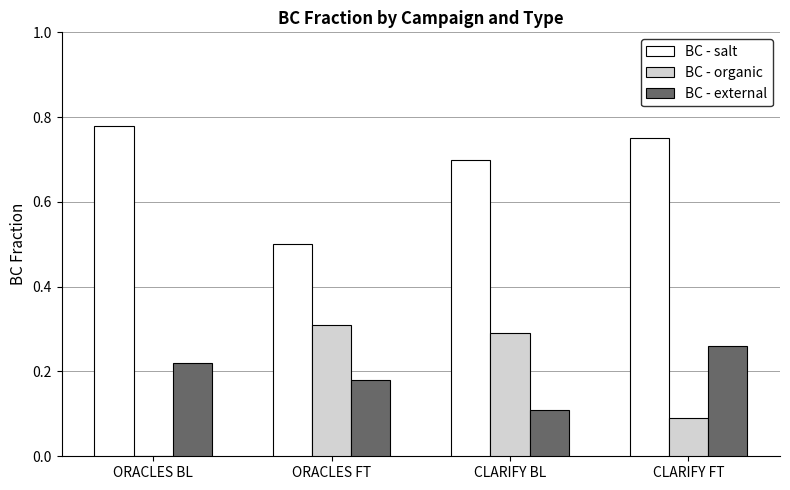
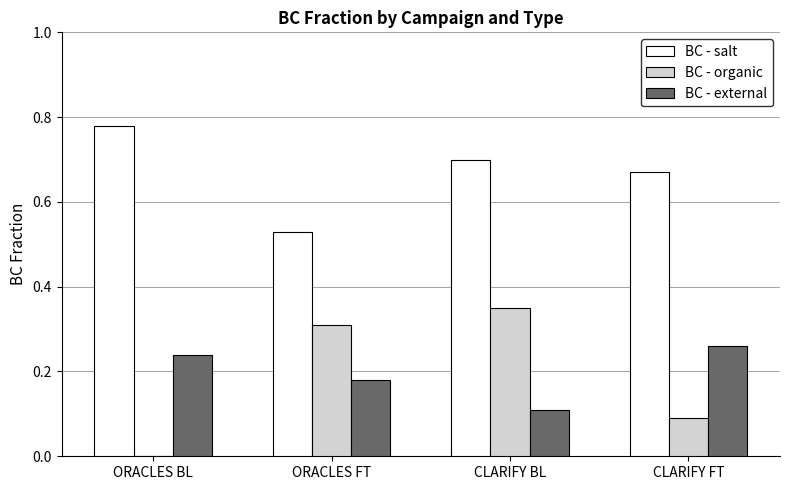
BC - external, ORACLES BL: 0.22 -> 0.24
BC - salt, ORACLES FT: 0.50 -> 0.53
BC - organic, CLARIFY BL: 0.29 -> 0.35
BC - salt, CLARIFY FT: 0.75 -> 0.67
